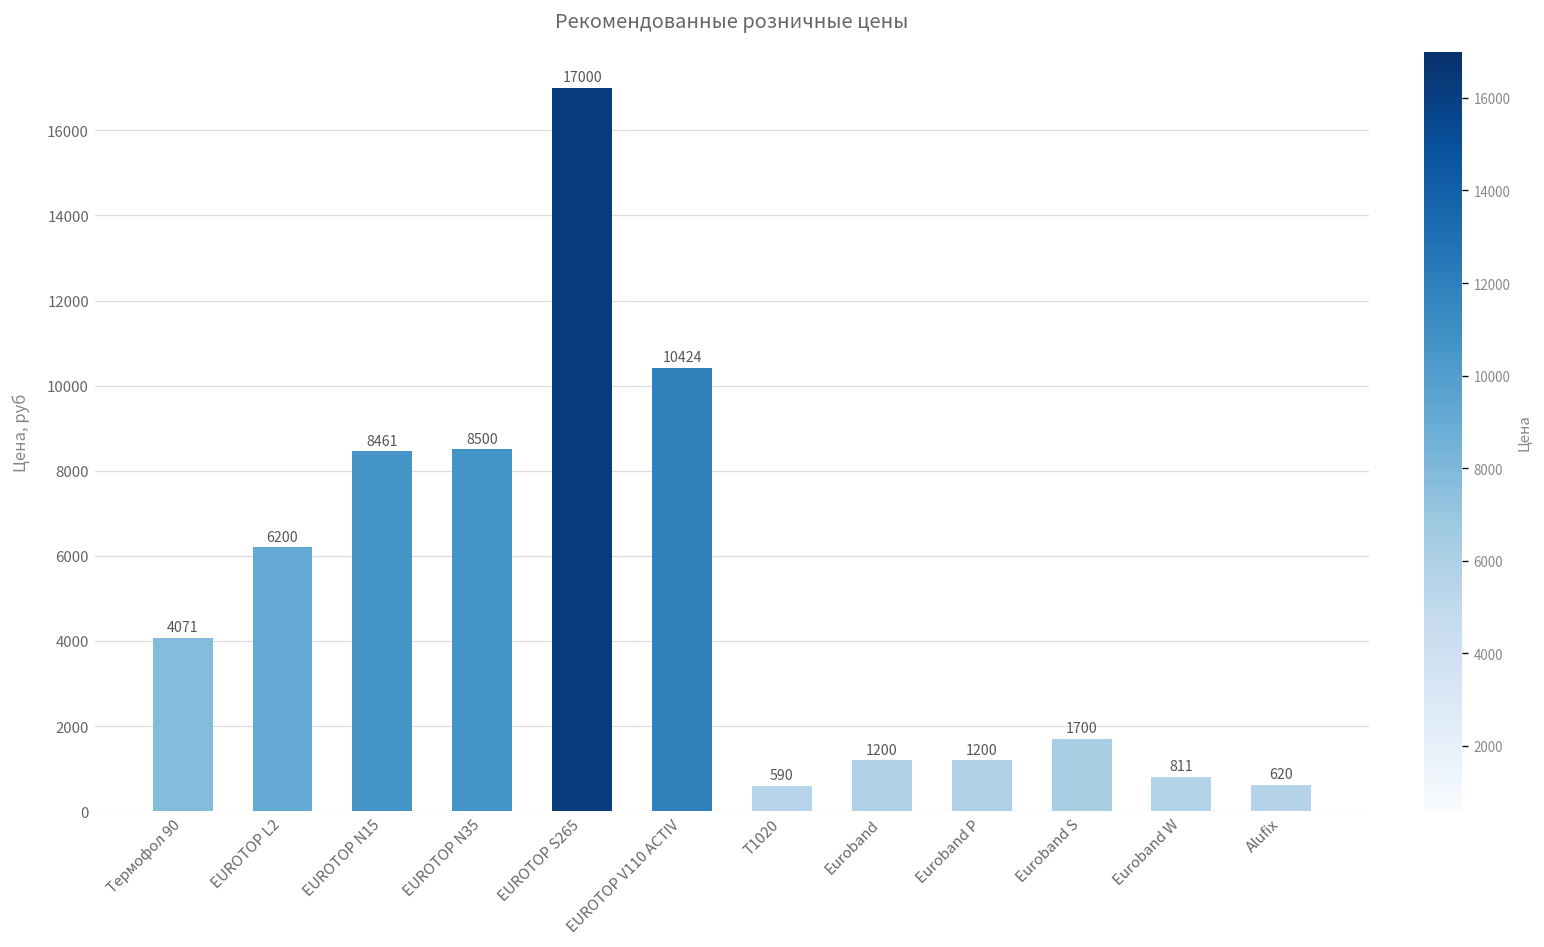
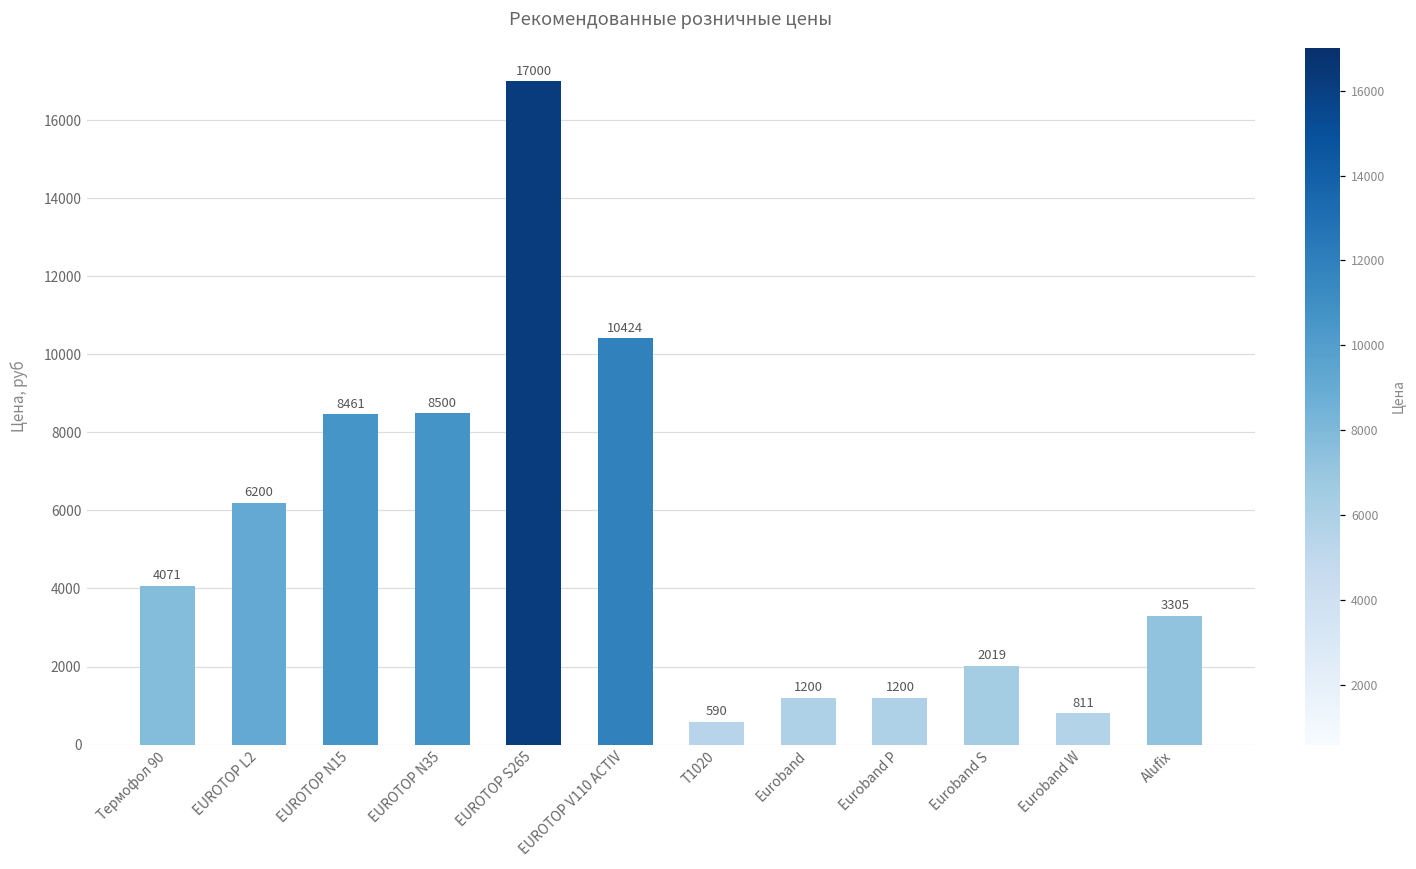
Euroband S: 1700 -> 2019
Alufix: 620 -> 3305
